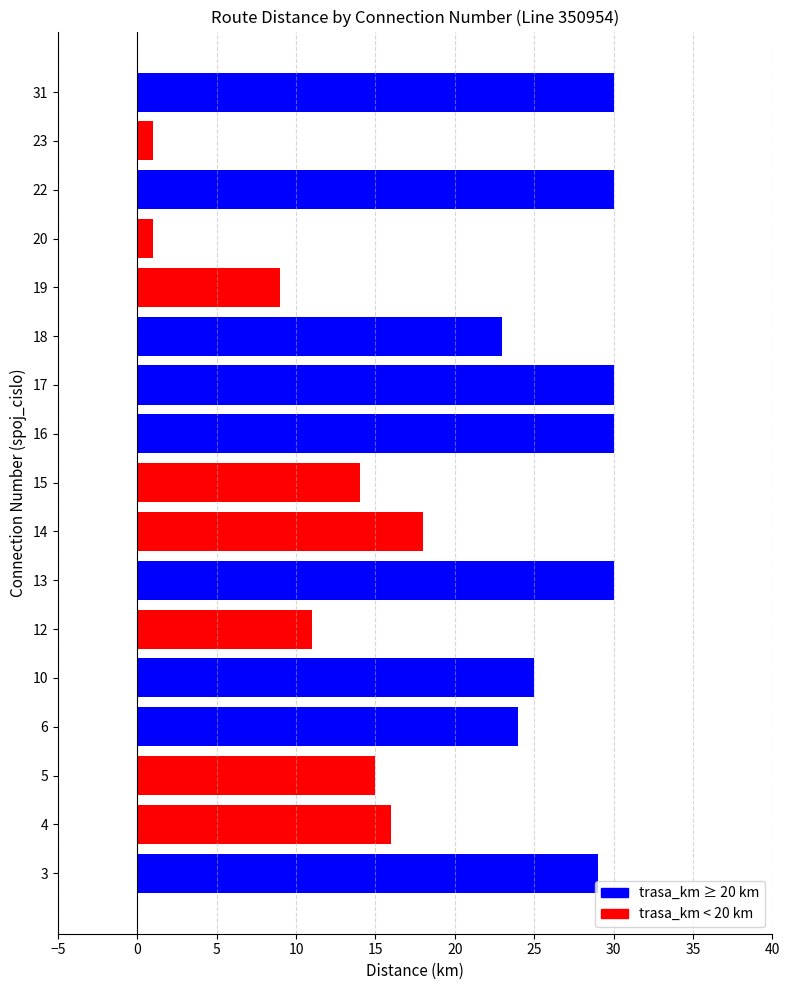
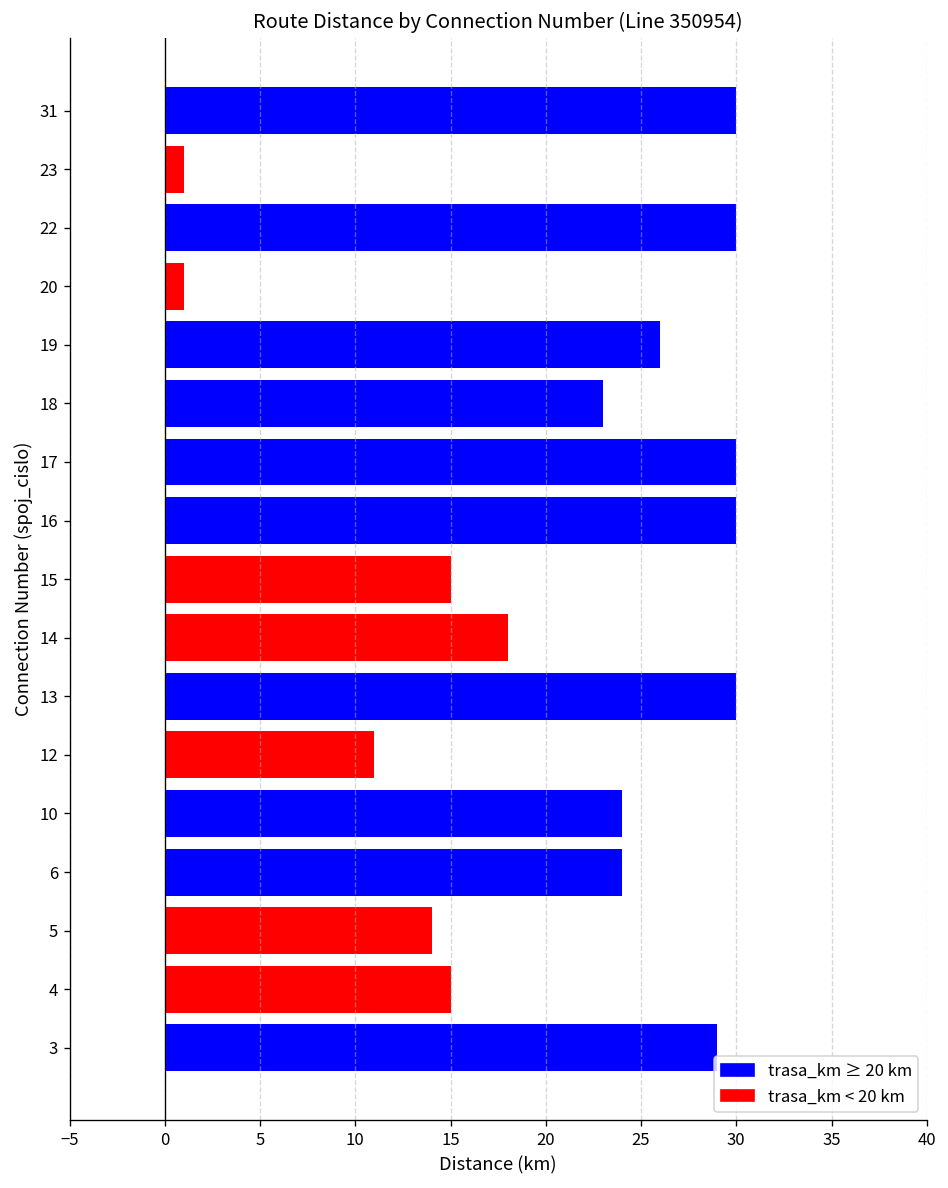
19: 9 -> 26
15: 14 -> 15
10: 25 -> 24
5: 15 -> 14
4: 16 -> 15
